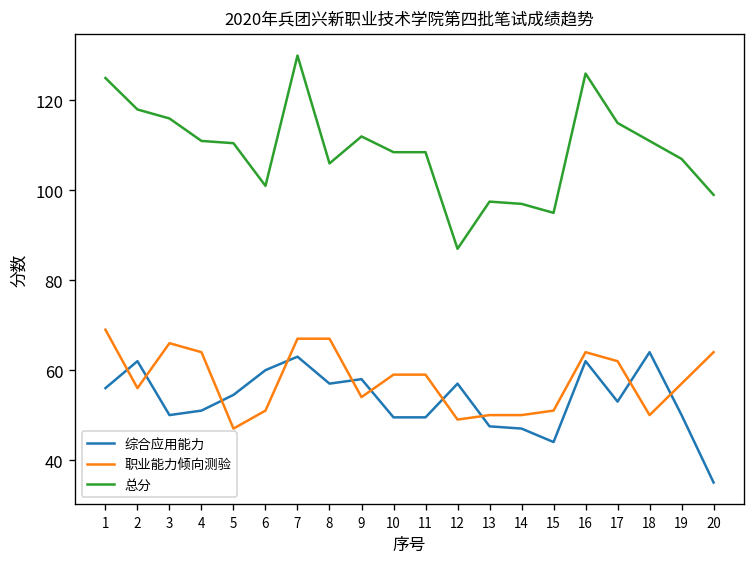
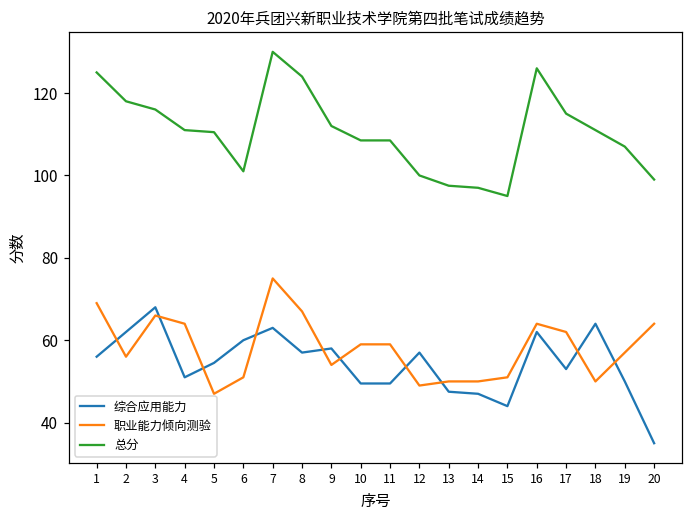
综合应用能力, 3: 50 -> 68
职业能力倾向测验, 7: 67 -> 75
总分, 8: 106 -> 124
总分, 12: 87 -> 100
